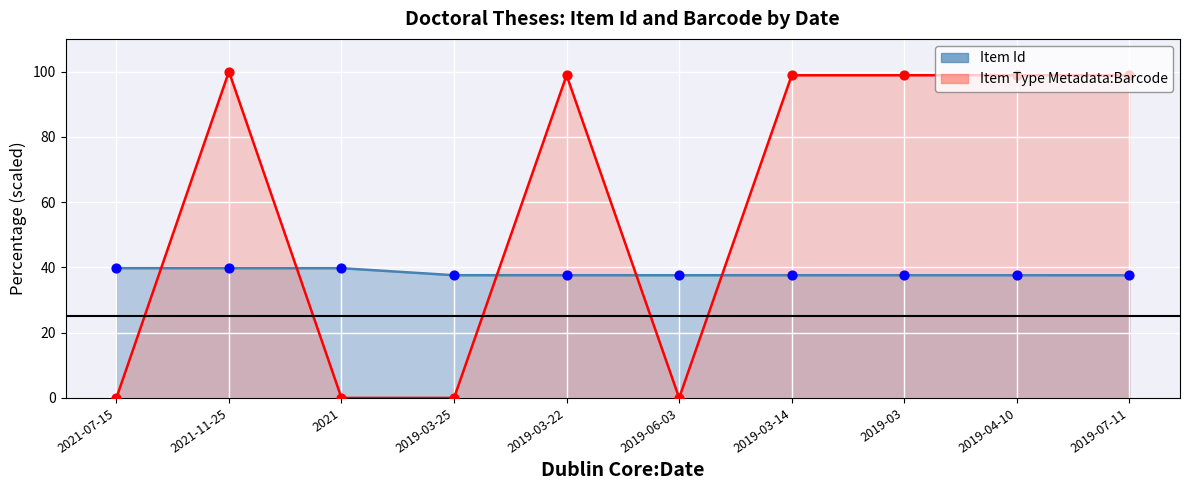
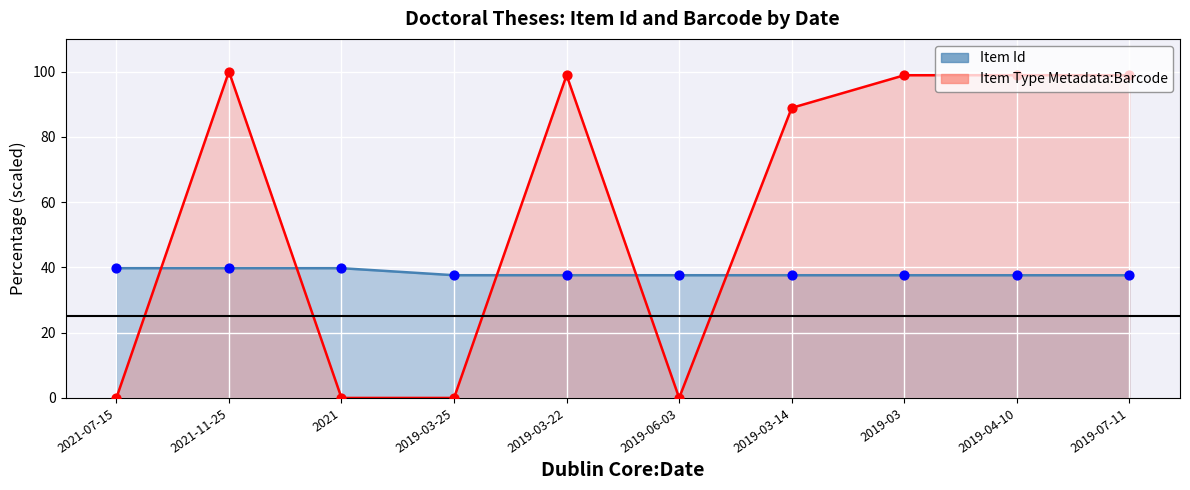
Item Type Metadata:Barcode, 2019-03-14: 99 -> 89
